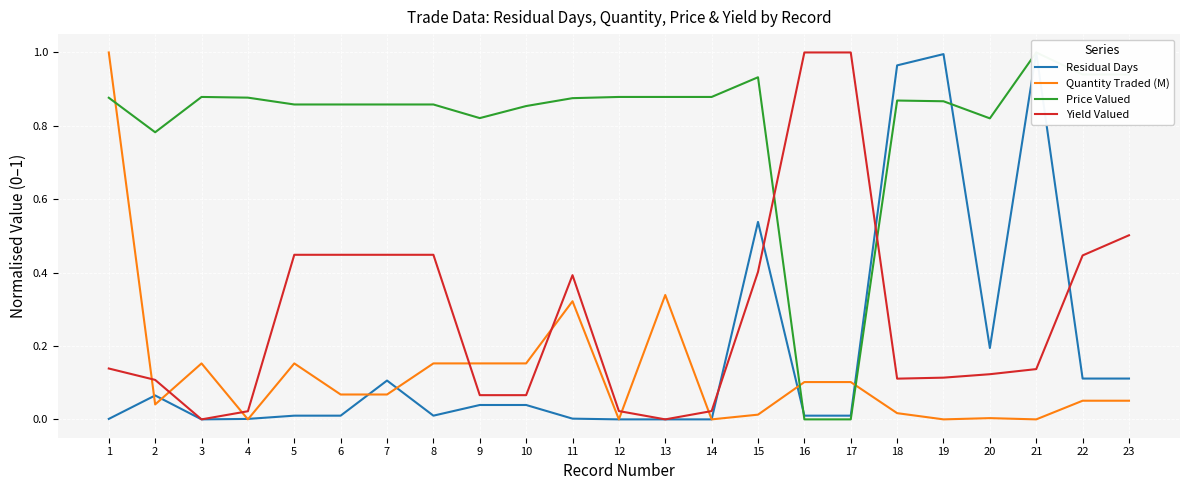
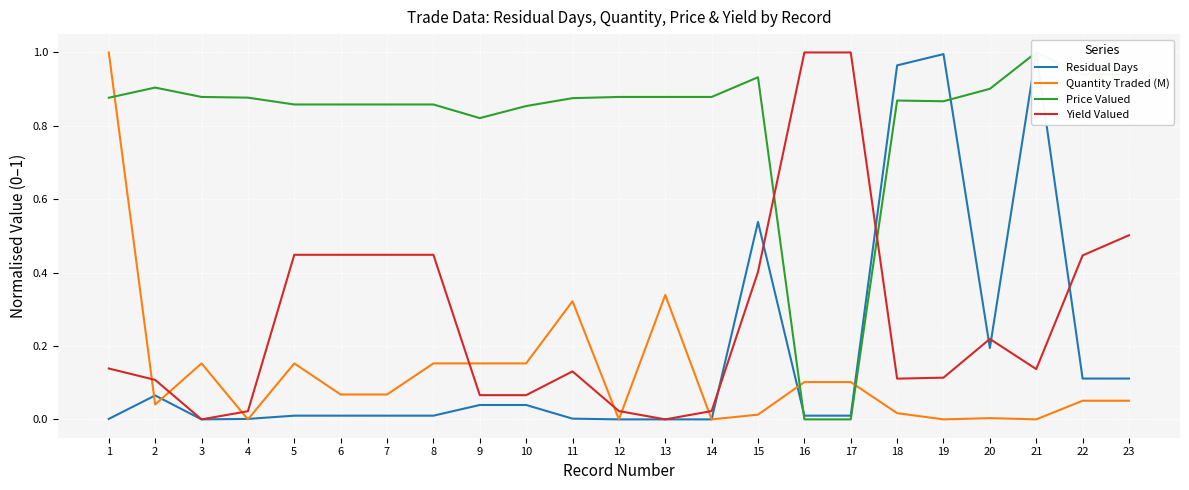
Price Valued, 2: 0.78 -> 0.90
Residual Days, 7: 0.11 -> 0.01
Yield Valued, 11: 0.39 -> 0.13
Price Valued, 20: 0.82 -> 0.90
Yield Valued, 20: 0.12 -> 0.22
